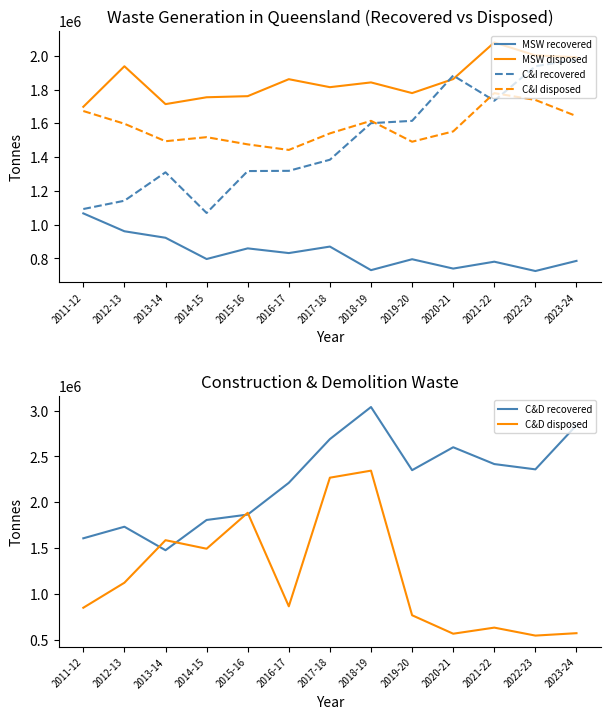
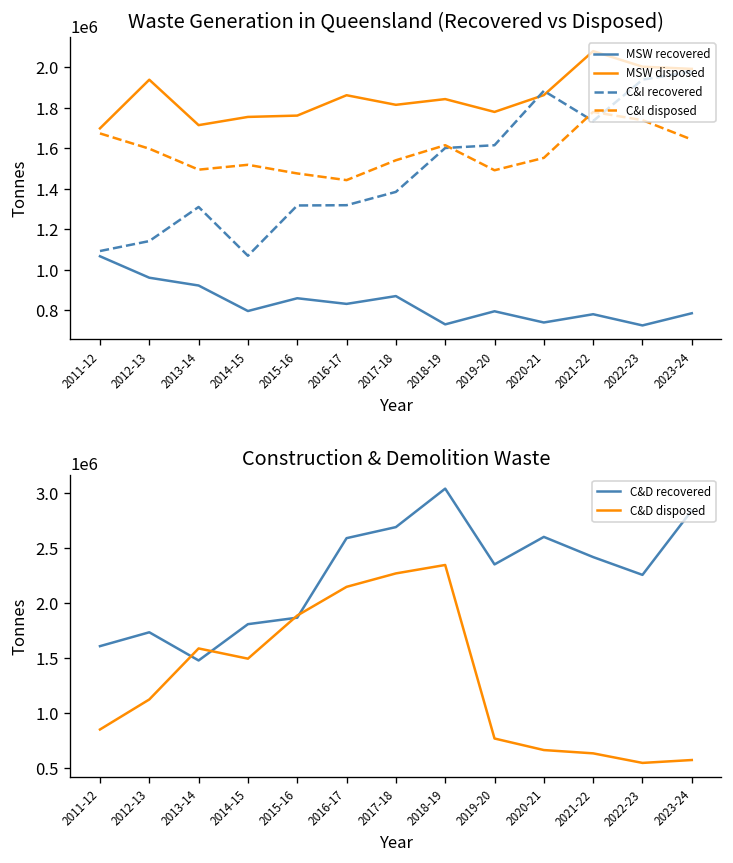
Construction & Demolition Waste, C&D recovered, 2016-17: 2200000 -> 2600000
Construction & Demolition Waste, C&D disposed, 2016-17: 900000 -> 2100000
Construction & Demolition Waste, C&D disposed, 2020-21: 600000 -> 700000
Construction & Demolition Waste, C&D recovered, 2022-23: 2400000 -> 2300000
